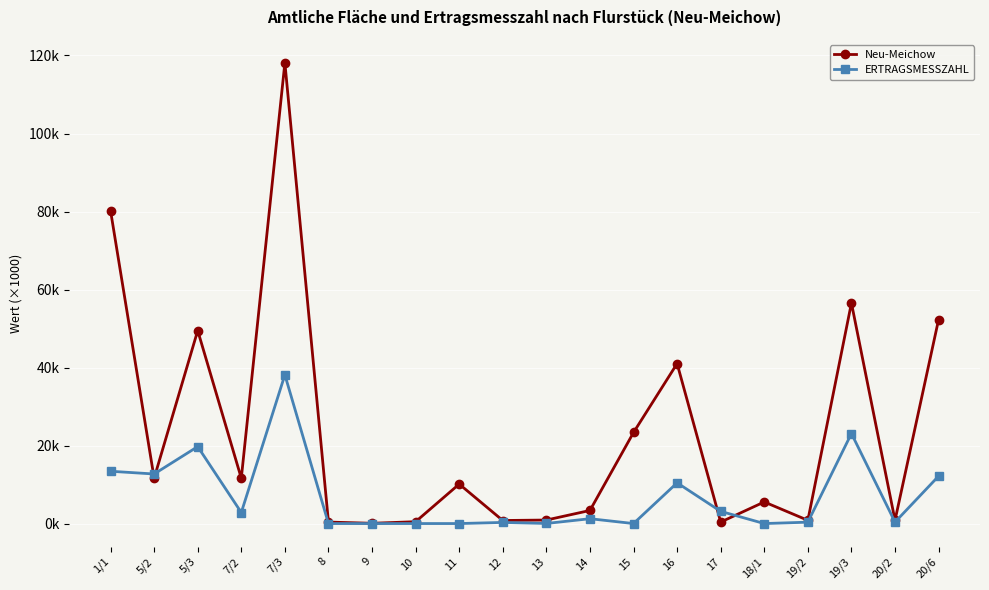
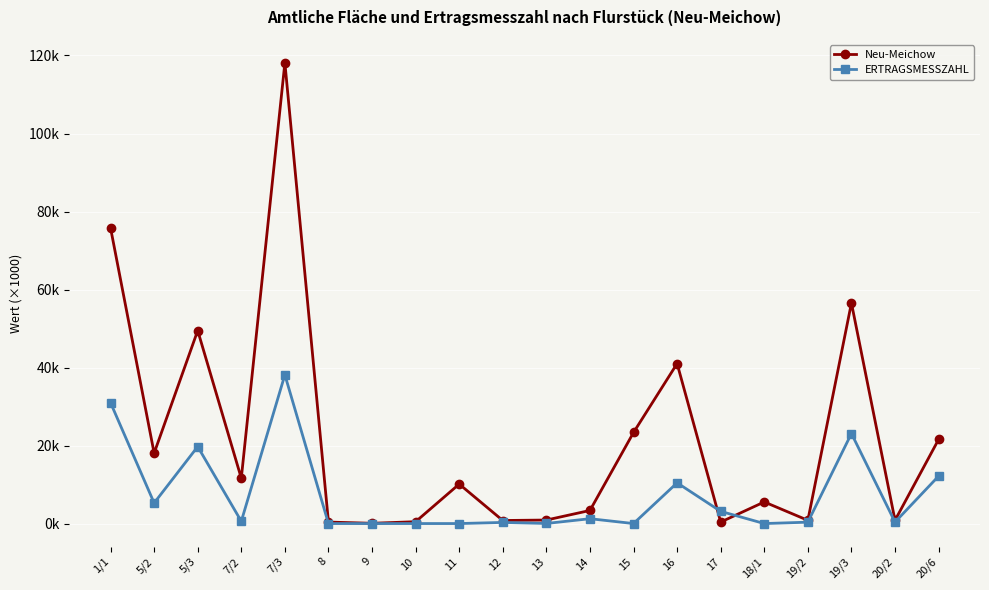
Neu-Meichow, 1/1: 80000 -> 76000
ERTRAGSMESSZAHL, 1/1: 13000 -> 31000
Neu-Meichow, 5/2: 12000 -> 18000
ERTRAGSMESSZAHL, 5/2: 13000 -> 5000
ERTRAGSMESSZAHL, 7/2: 3000 -> 1000
Neu-Meichow, 20/6: 52000 -> 22000
